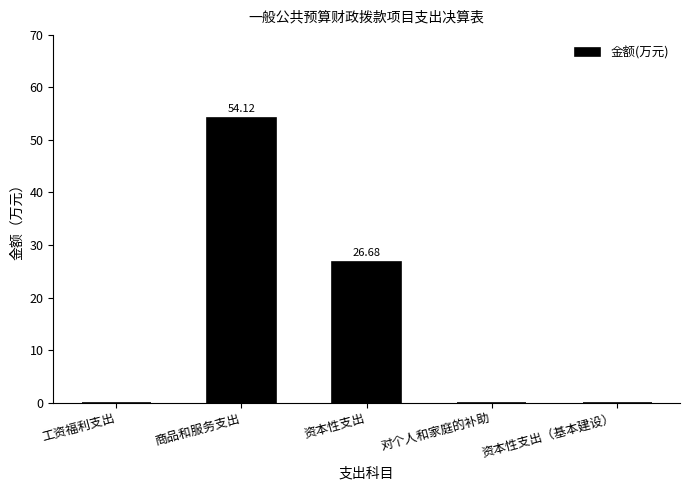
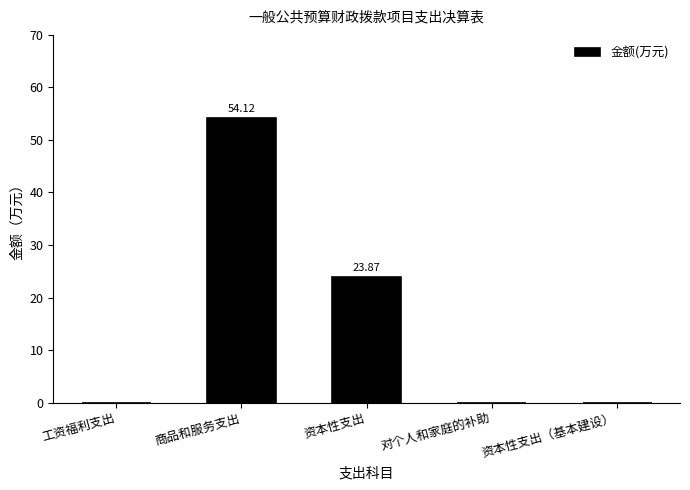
资本性支出: 26.68 -> 23.87
